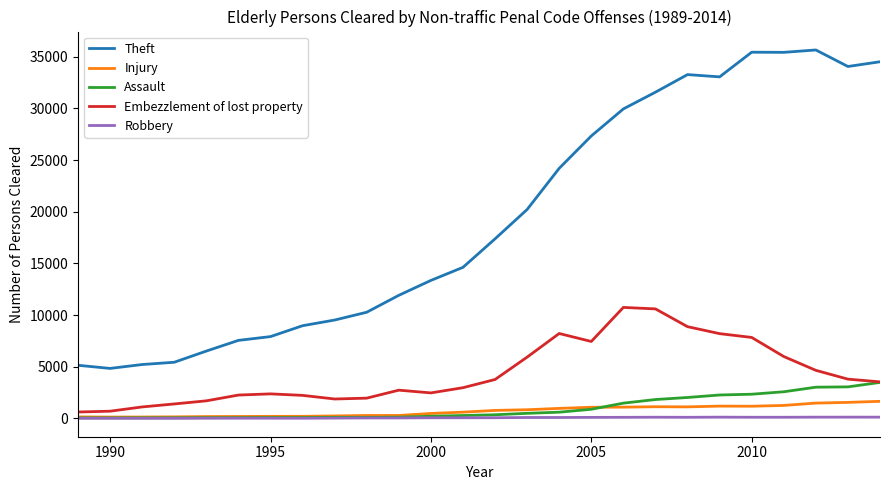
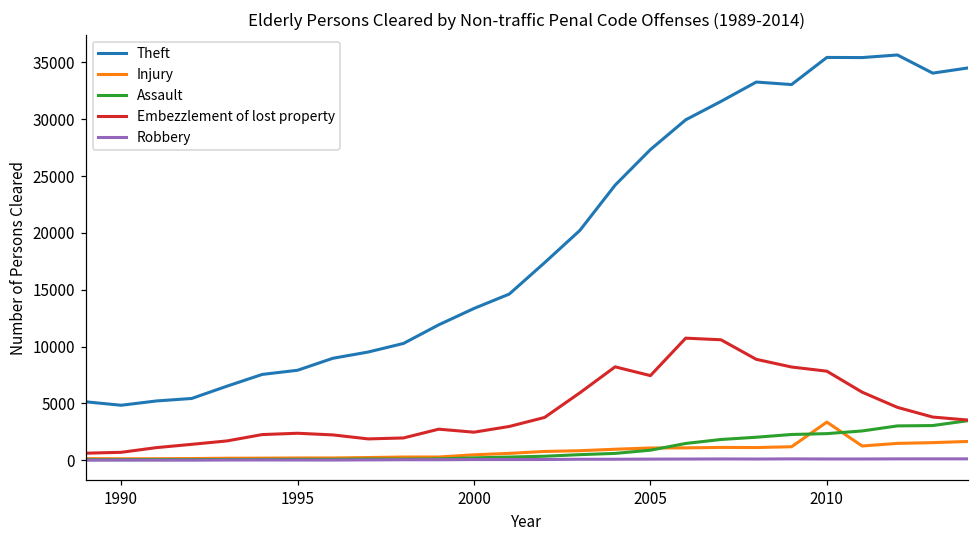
Injury, 2010: 1200 -> 3400
